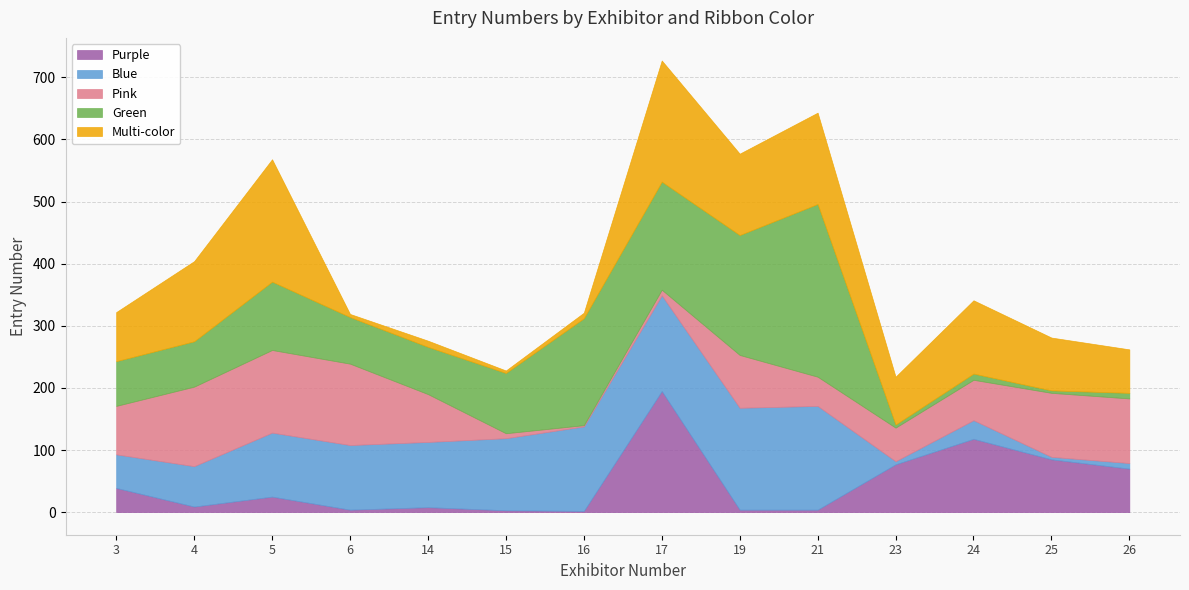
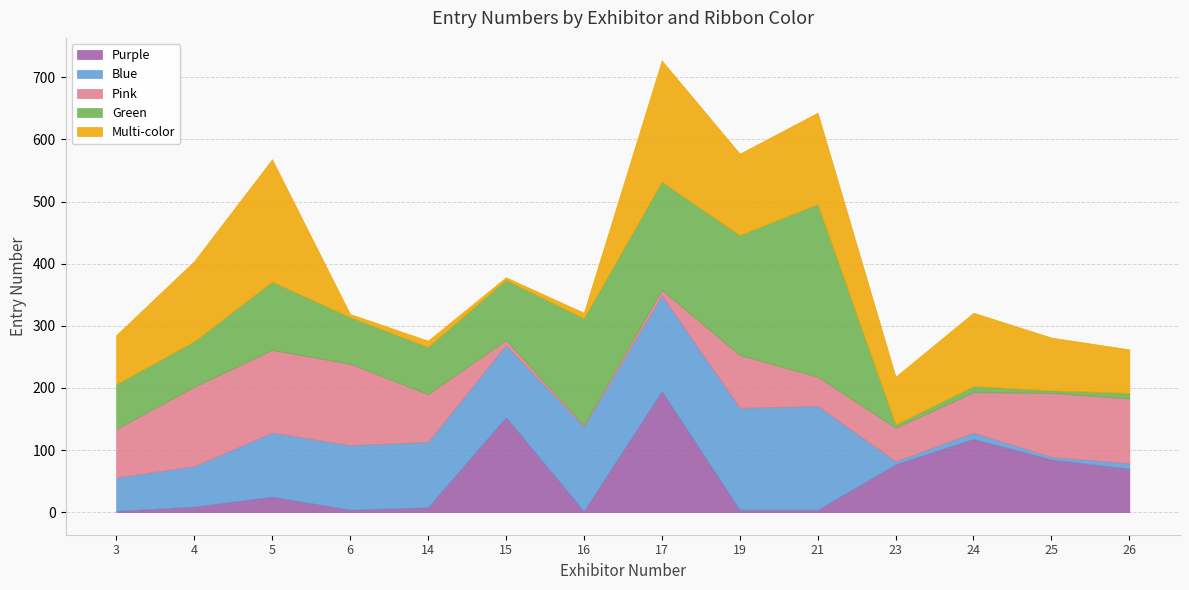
Purple, 3: 40 -> 0
Purple, 15: 0 -> 150
Blue, 24: 30 -> 10
